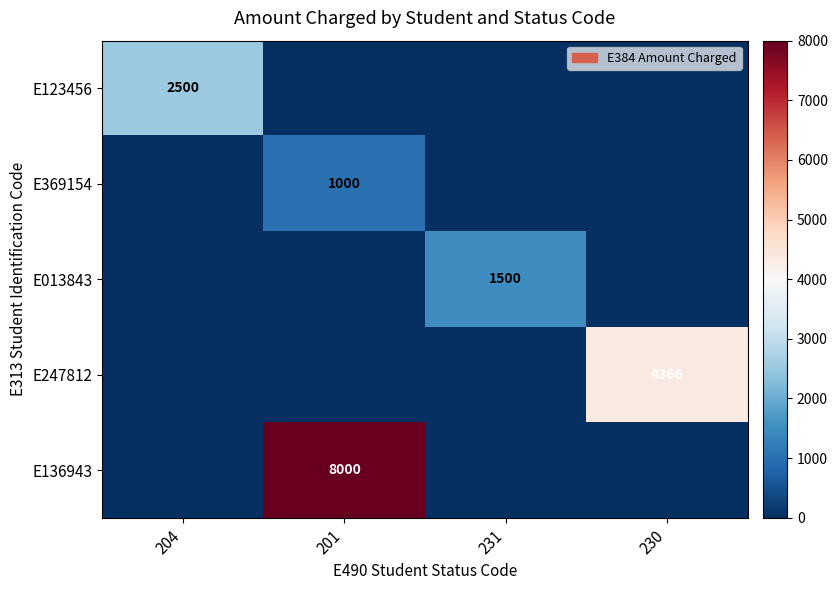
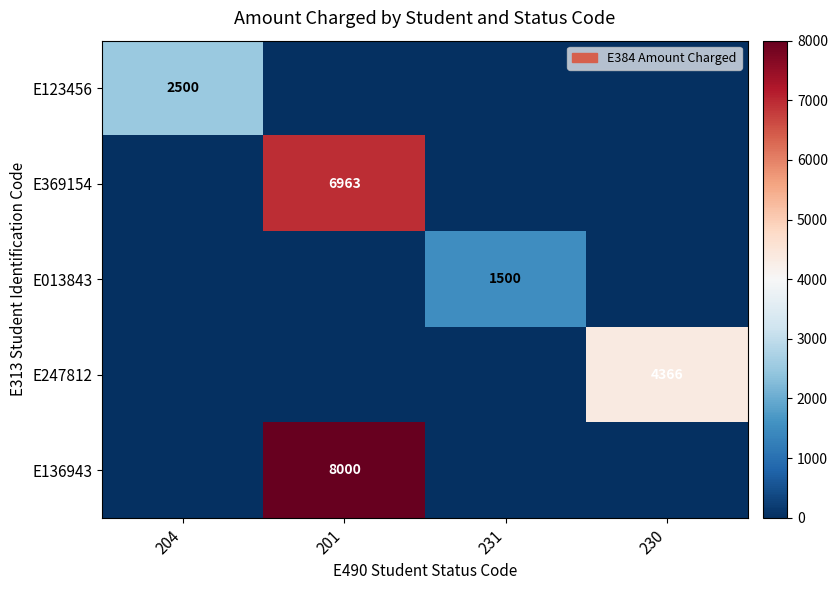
E369154, 201: 1000 -> 6963
